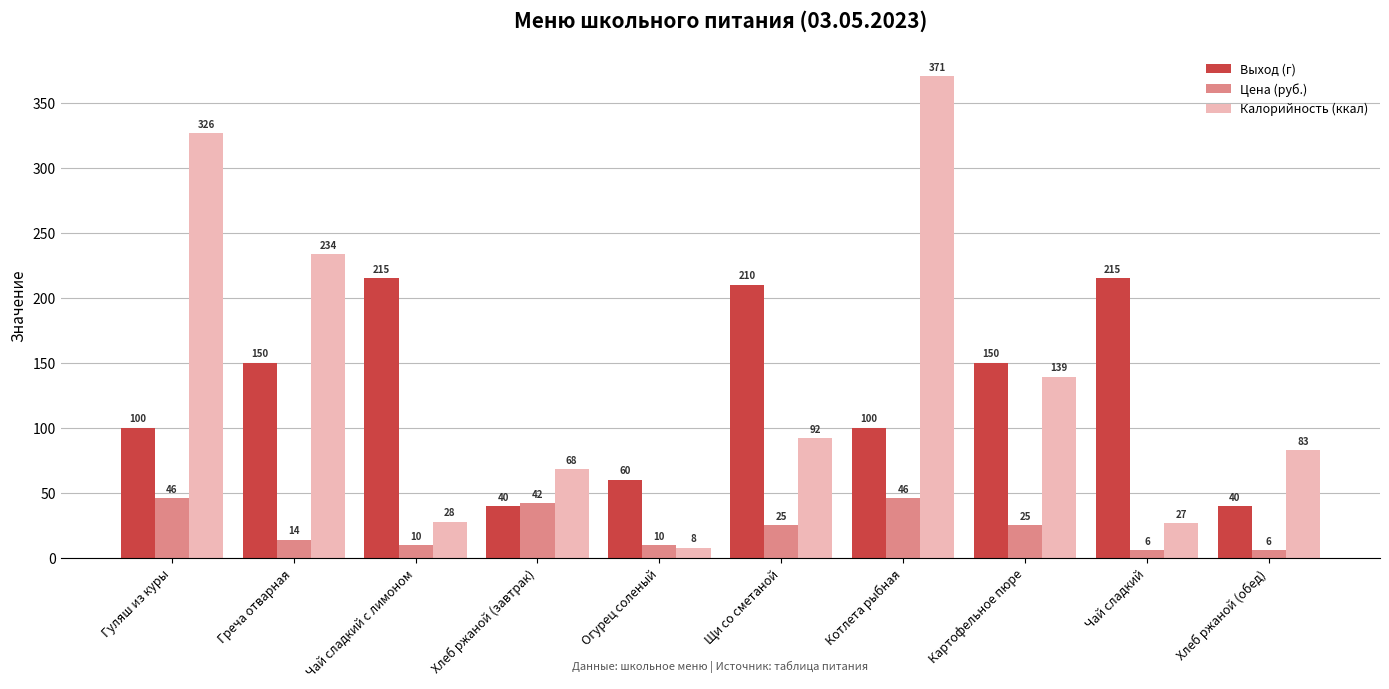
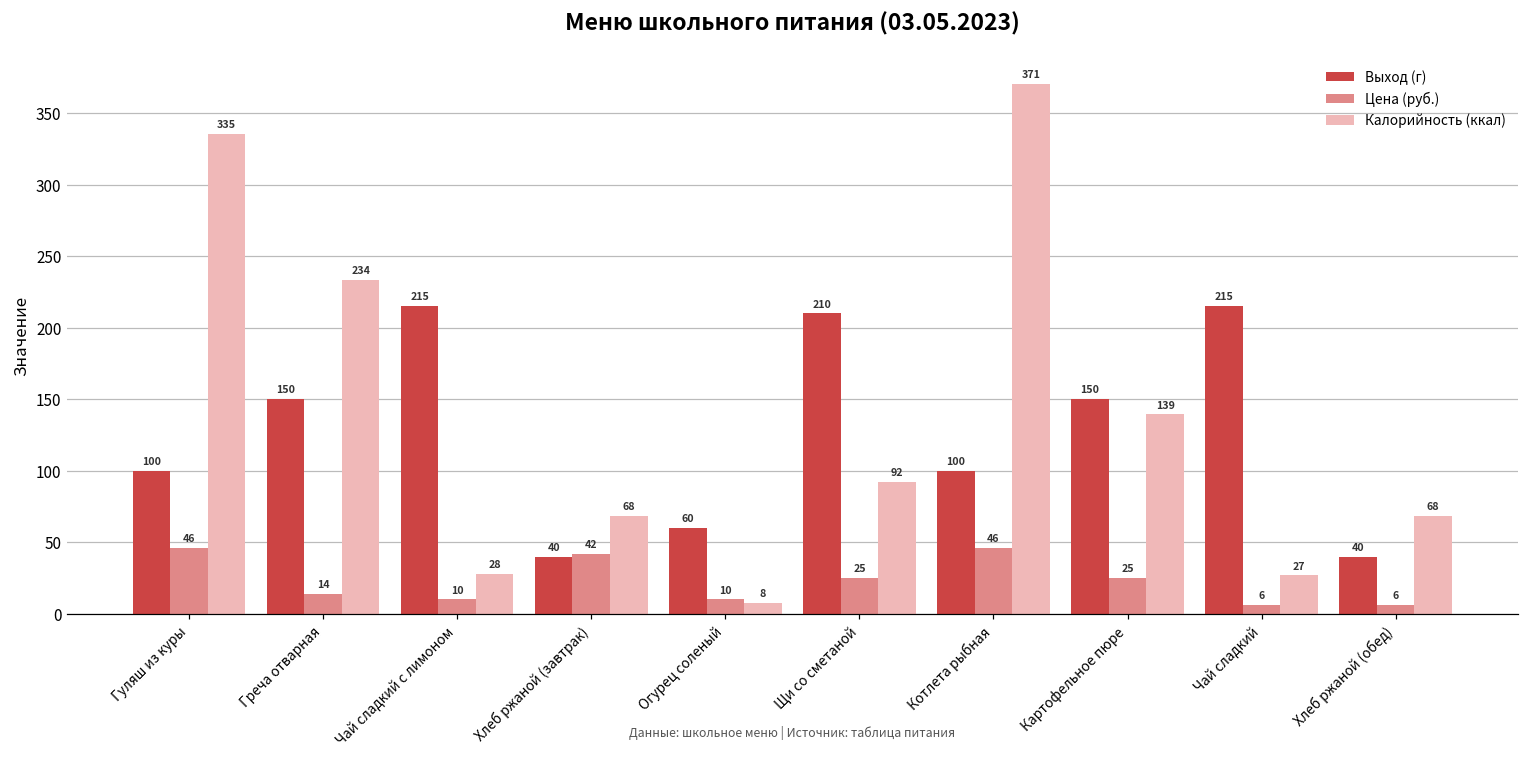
Калорийность (ккал), Гуляш из куры: 326 -> 335
Калорийность (ккал), Хлеб ржаной (обед): 83 -> 68
